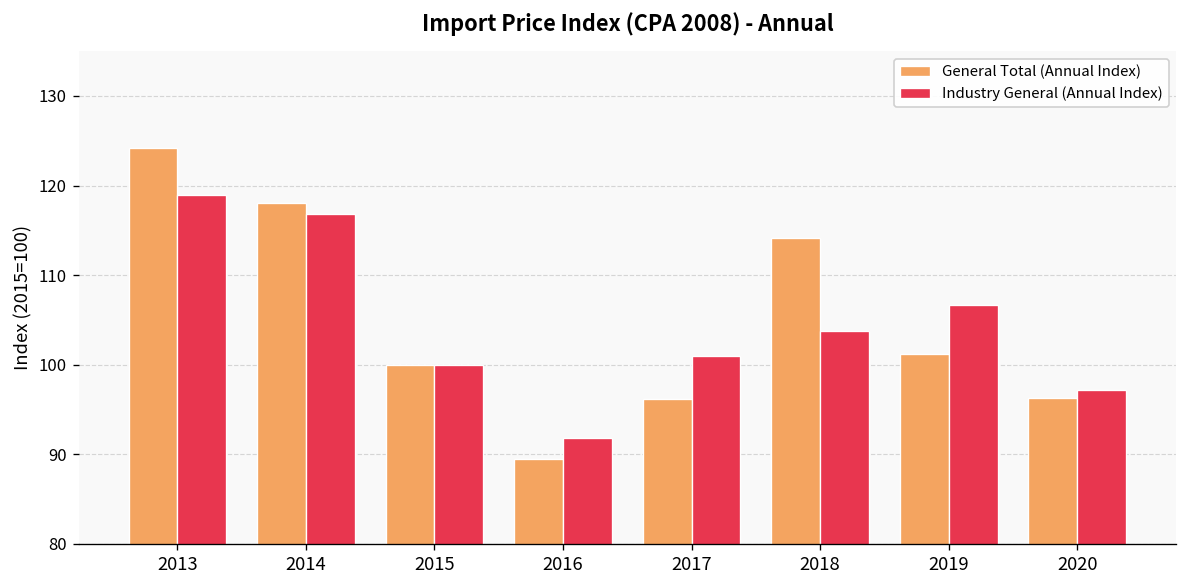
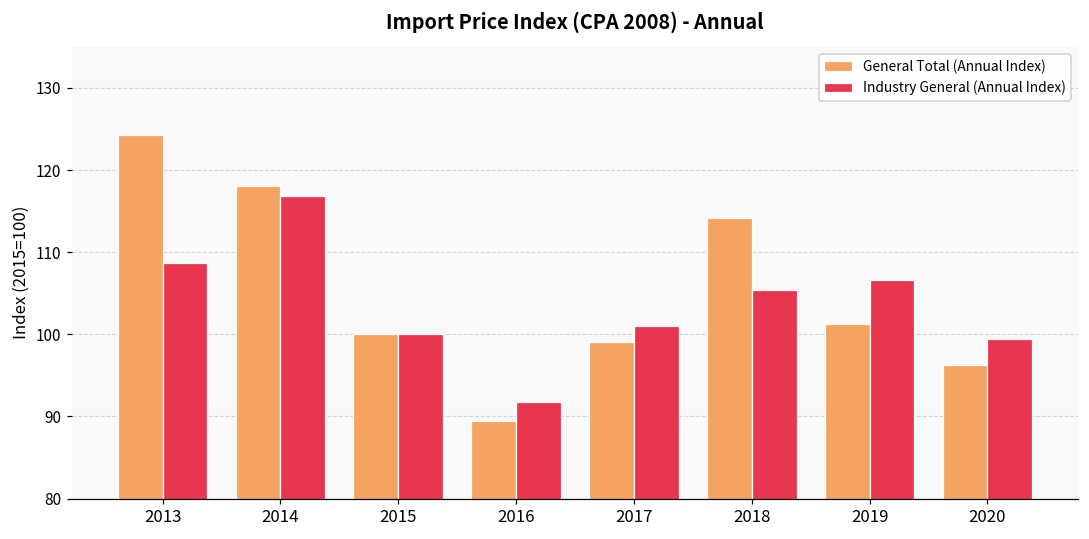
Industry General (Annual Index), 2013: 119 -> 109
General Total (Annual Index), 2017: 96 -> 99
Industry General (Annual Index), 2018: 104 -> 105
Industry General (Annual Index), 2020: 97 -> 99
